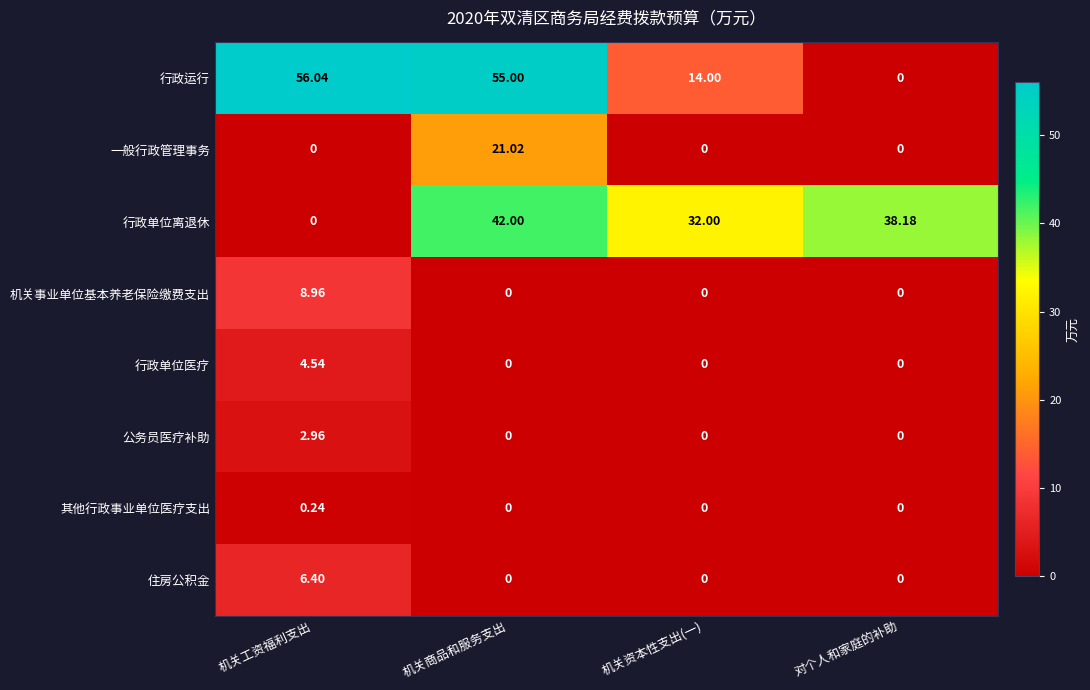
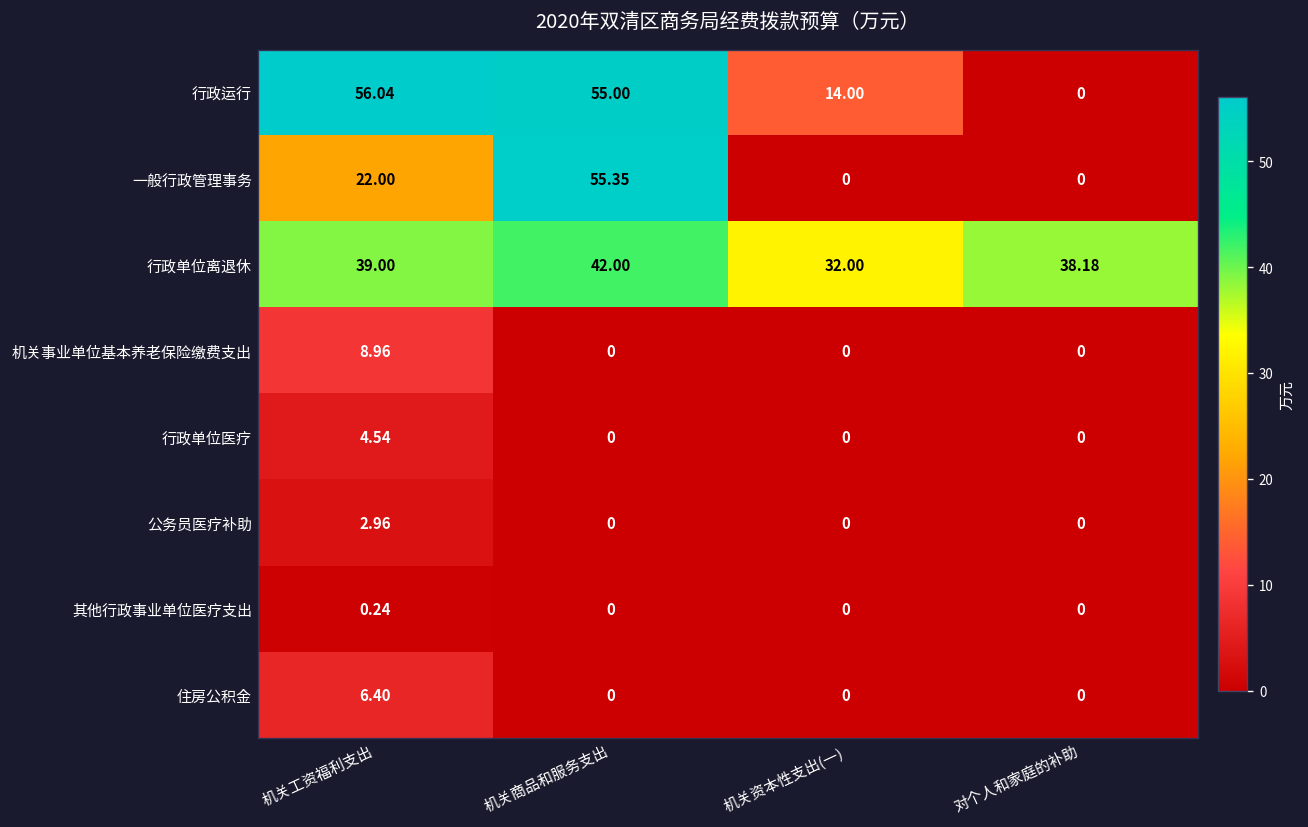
一般行政管理事务, 机关工资福利支出: 0 -> 22.00
一般行政管理事务, 机关商品和服务支出: 21.02 -> 55.35
行政单位离退休, 机关工资福利支出: 0 -> 39.00
